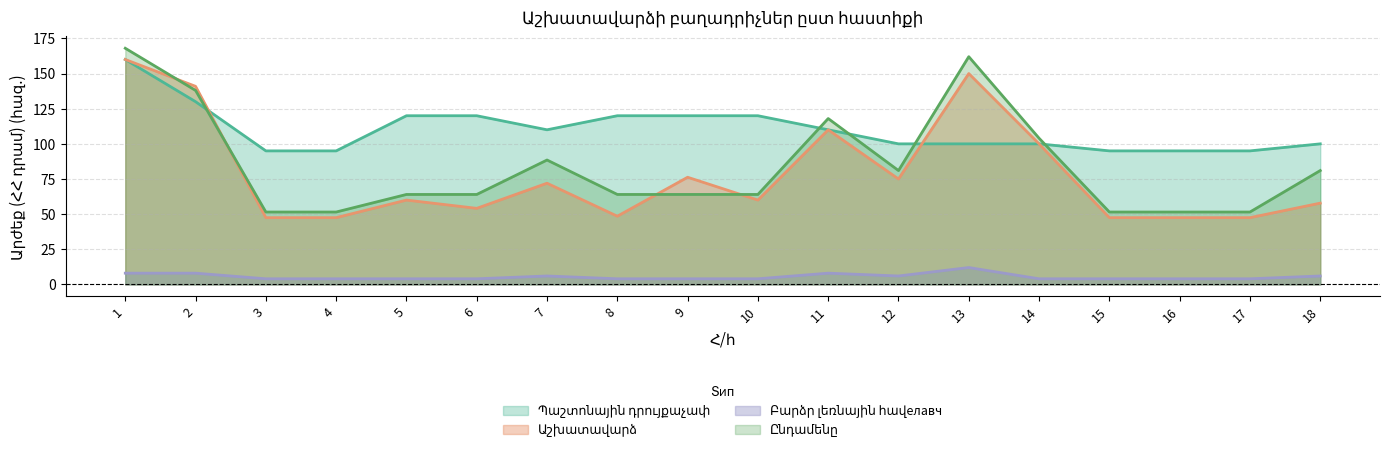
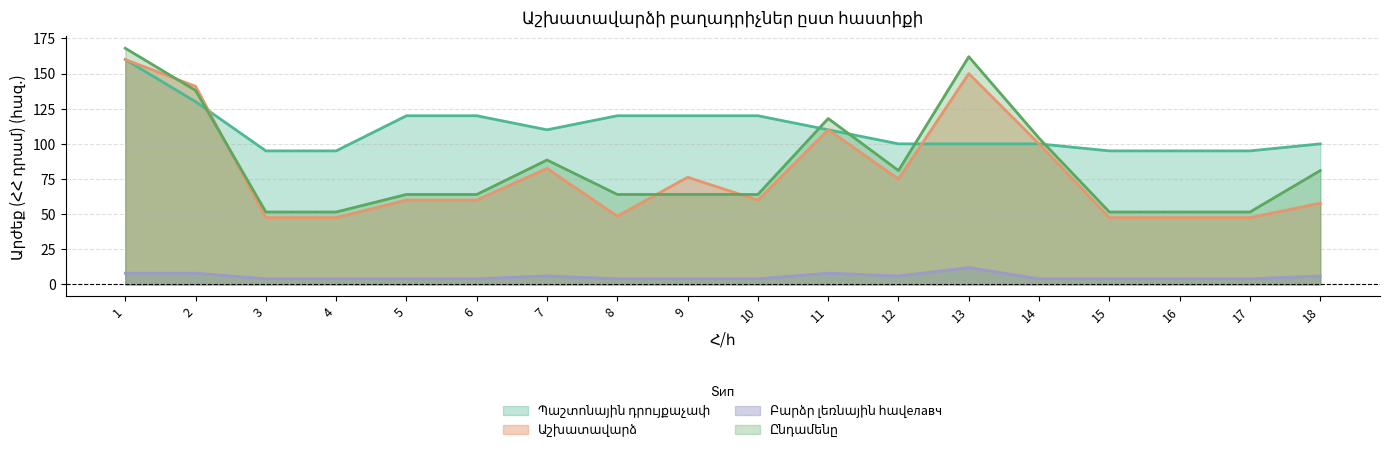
Աշխատավարձ, 6: 54 -> 60
Աշխատավարձ, 7: 72 -> 83
